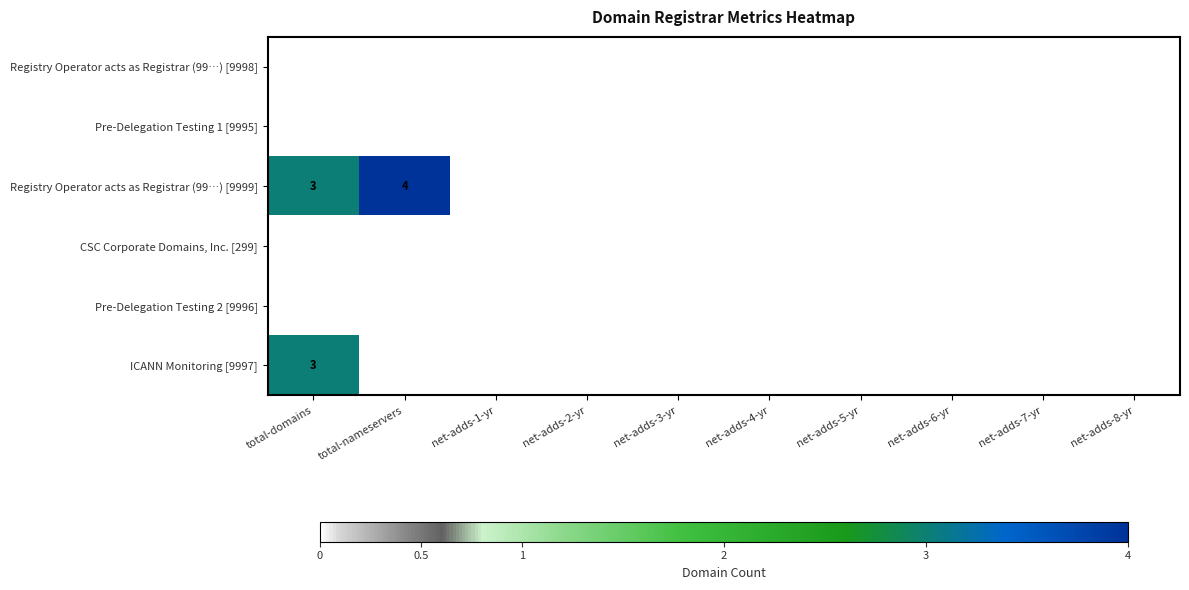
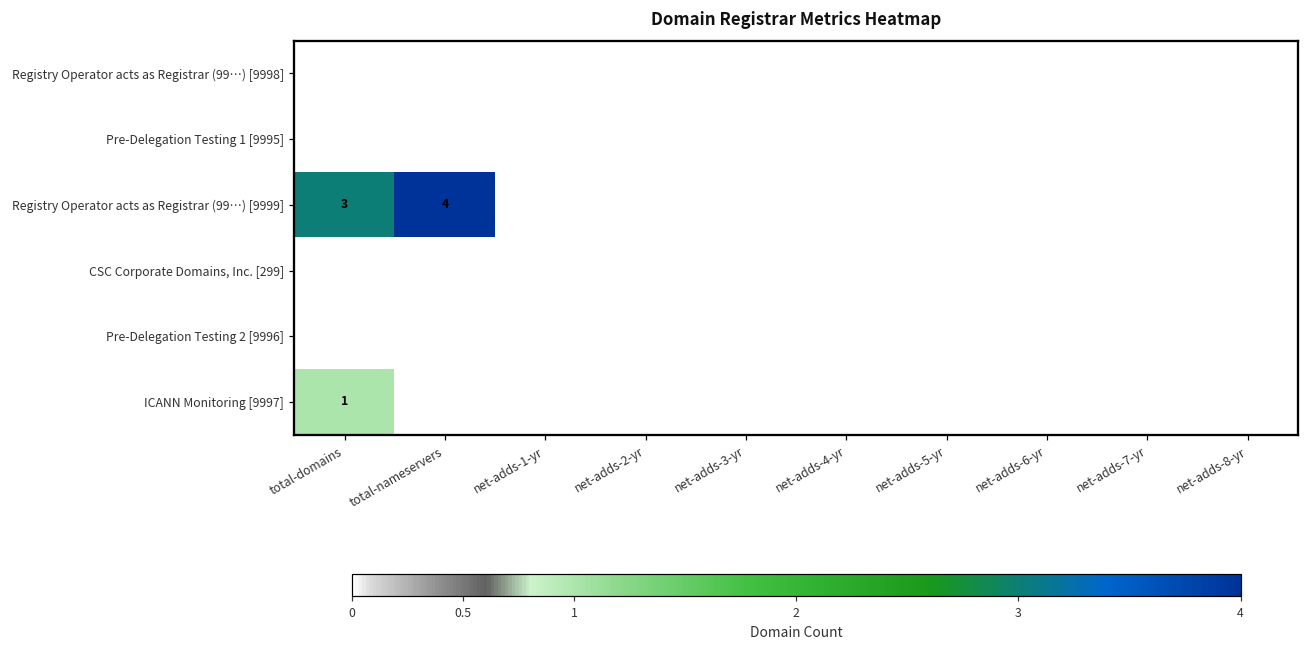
ICANN Monitoring [9997], total-domains: 3 -> 1
